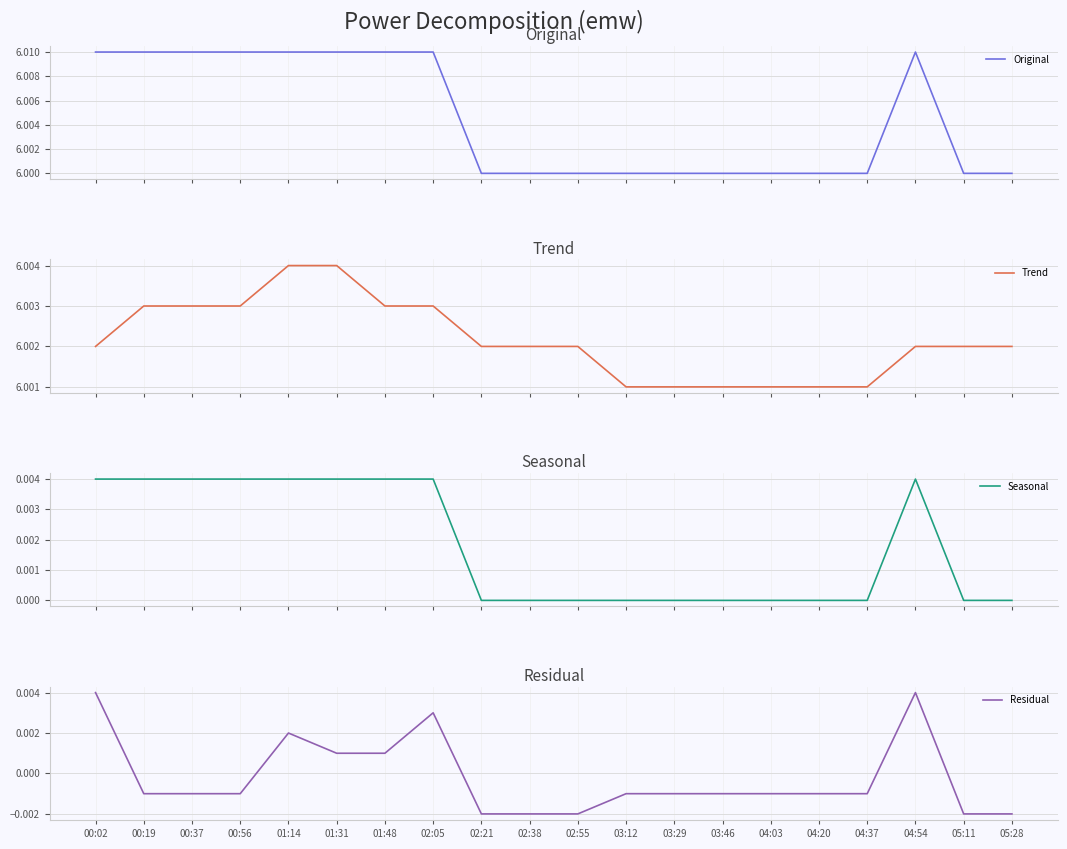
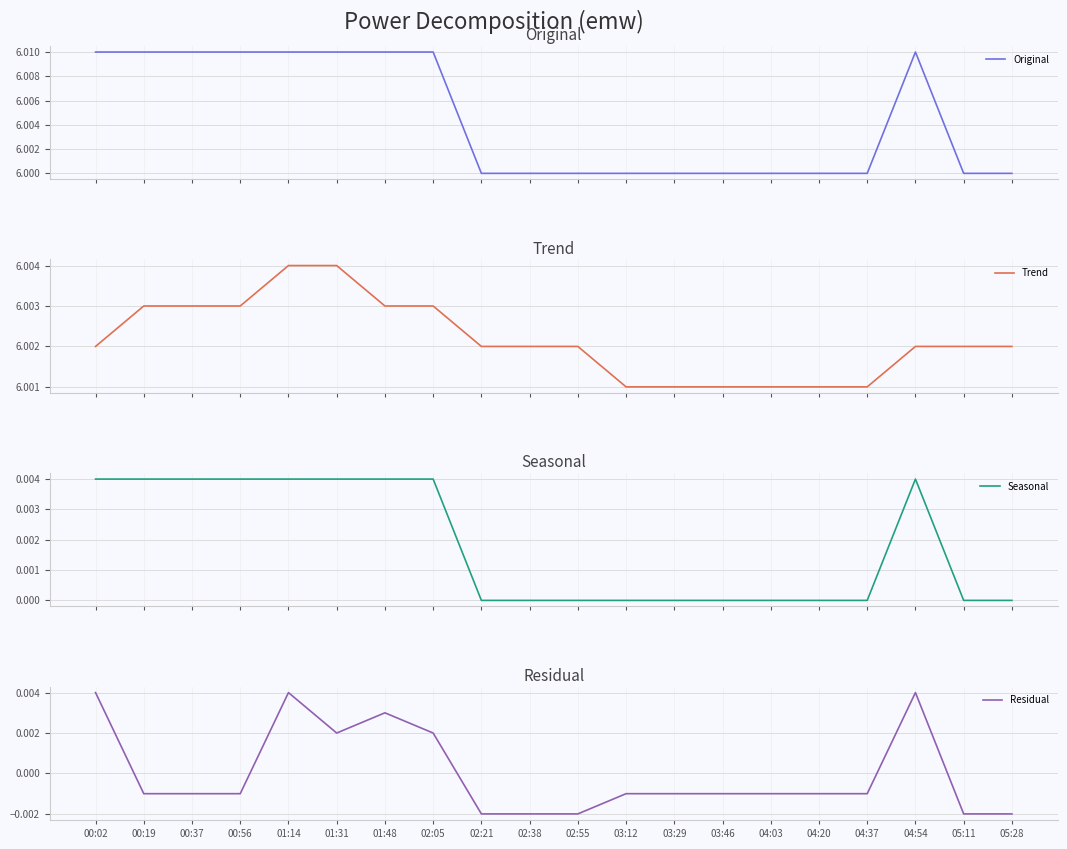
Residual, 01:14: 0.002 -> 0.004
Residual, 01:31: 0.001 -> 0.002
Residual, 01:48: 0.001 -> 0.003
Residual, 02:05: 0.003 -> 0.002
